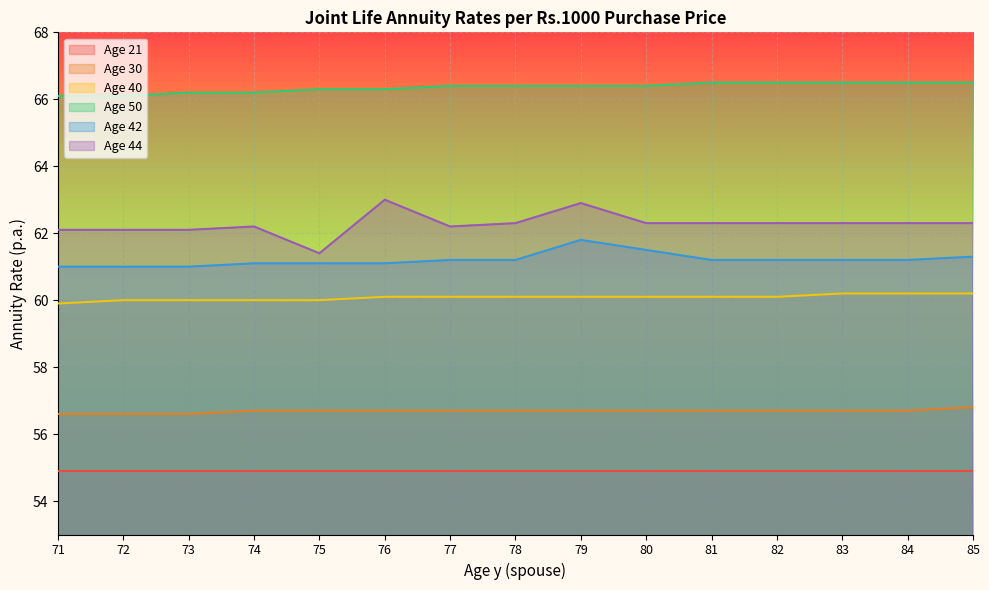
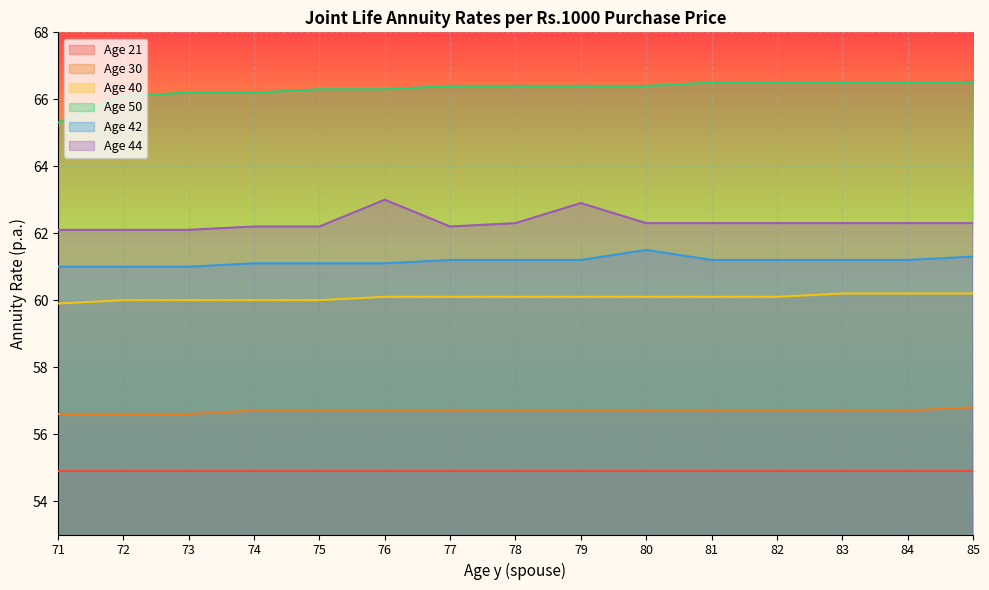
Age 50, 71: 66.1 -> 65.3
Age 44, 75: 61.4 -> 62.2
Age 42, 79: 61.8 -> 61.2
